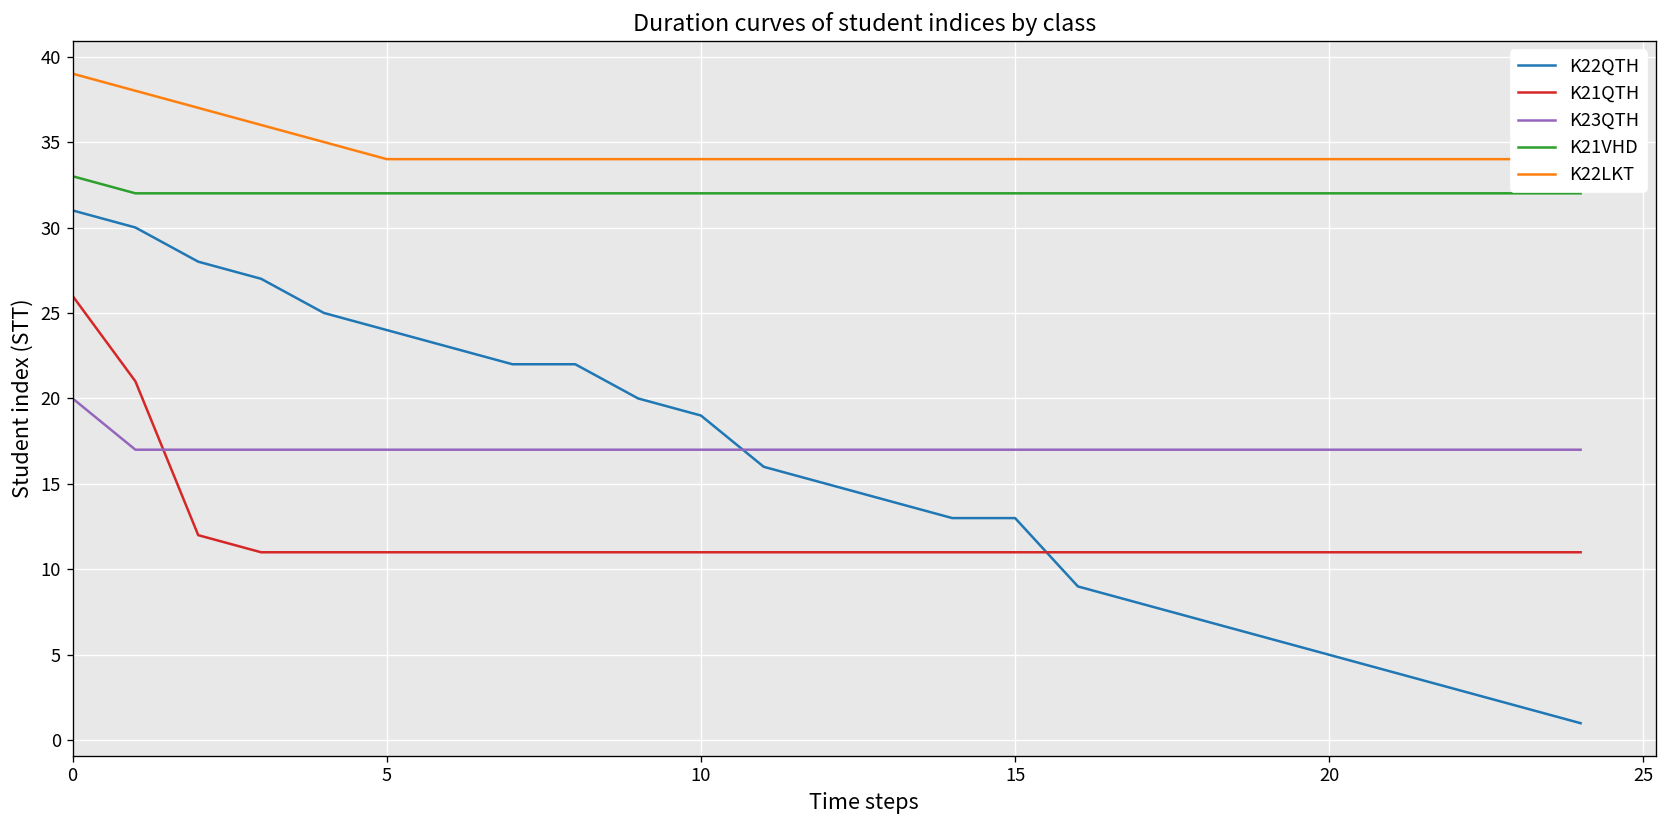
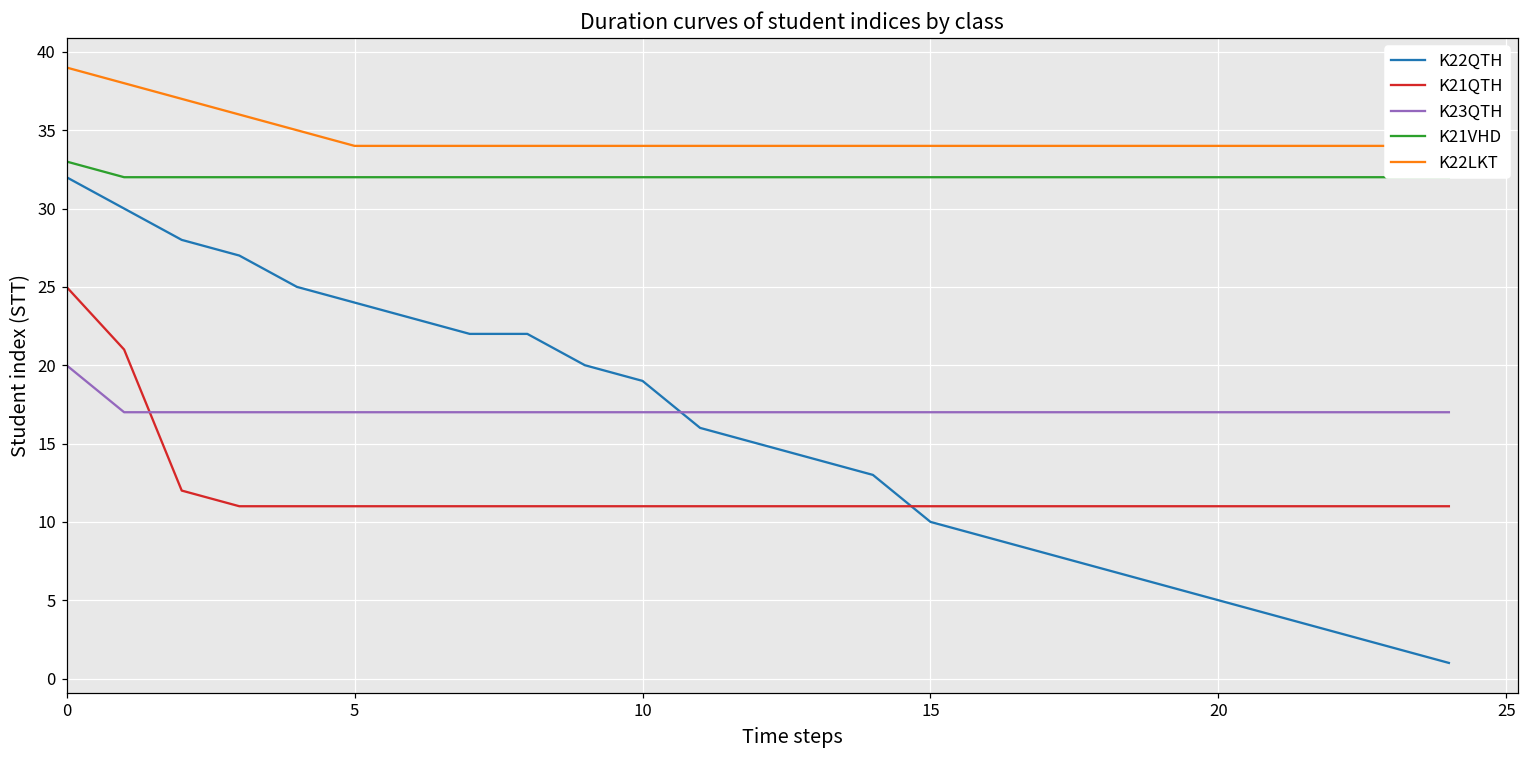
K22QTH, 0: 31 -> 32
K21QTH, 0: 26 -> 25
K22QTH, 15: 13 -> 10
